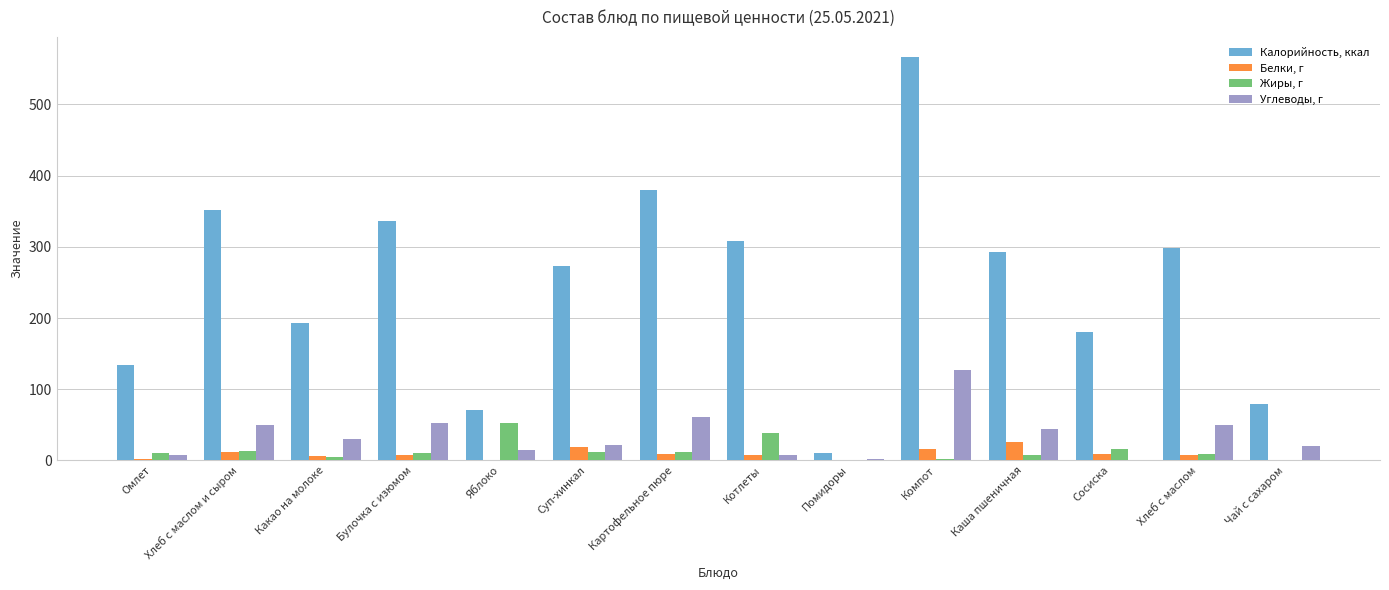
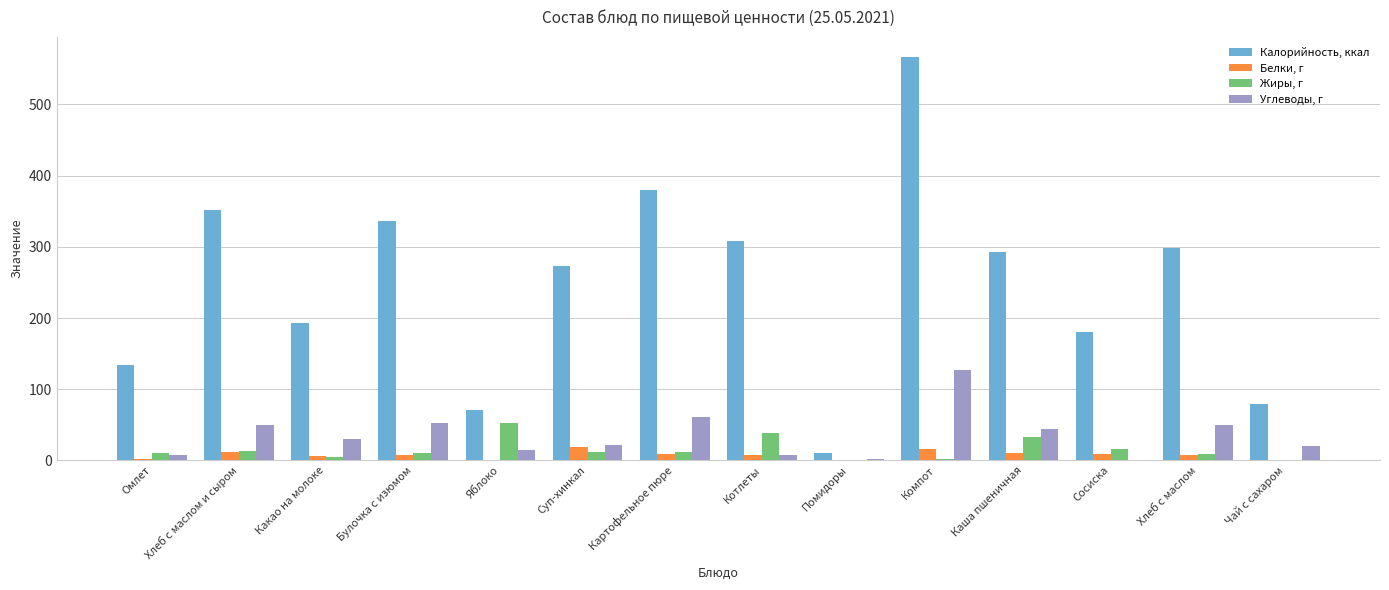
Белки, г, Каша пшеничная: 30 -> 10
Жиры, г, Каша пшеничная: 10 -> 30
